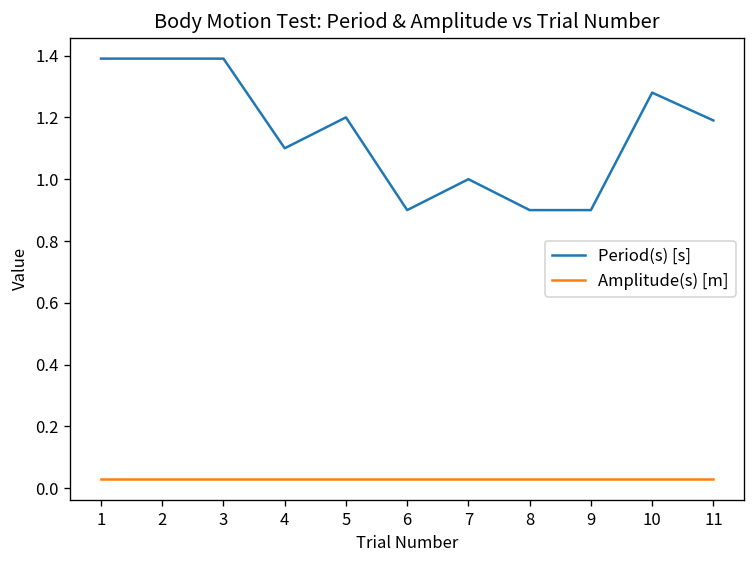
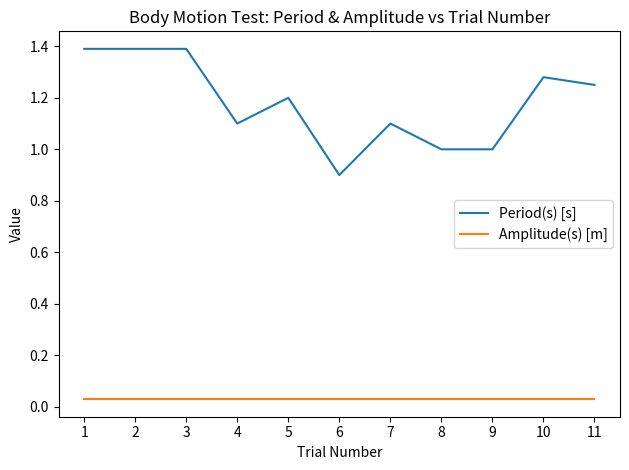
Period(s) [s], 7: 1.0 -> 1.1
Period(s) [s], 8: 0.9 -> 1.0
Period(s) [s], 9: 0.9 -> 1.0
Period(s) [s], 11: 1.19 -> 1.25
